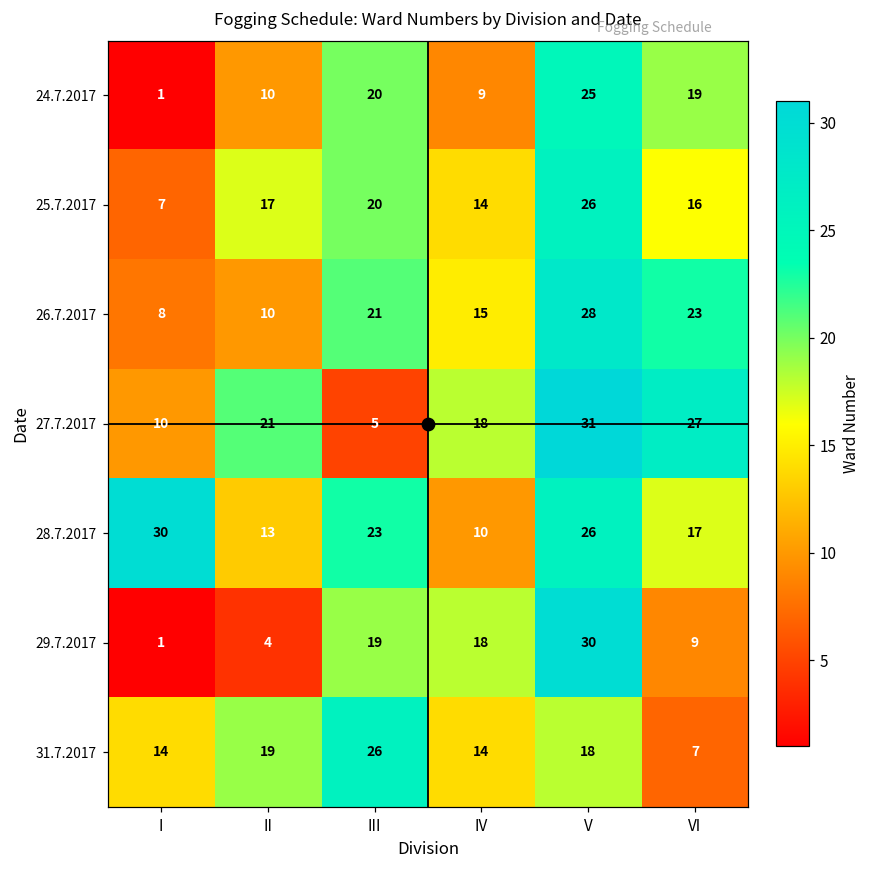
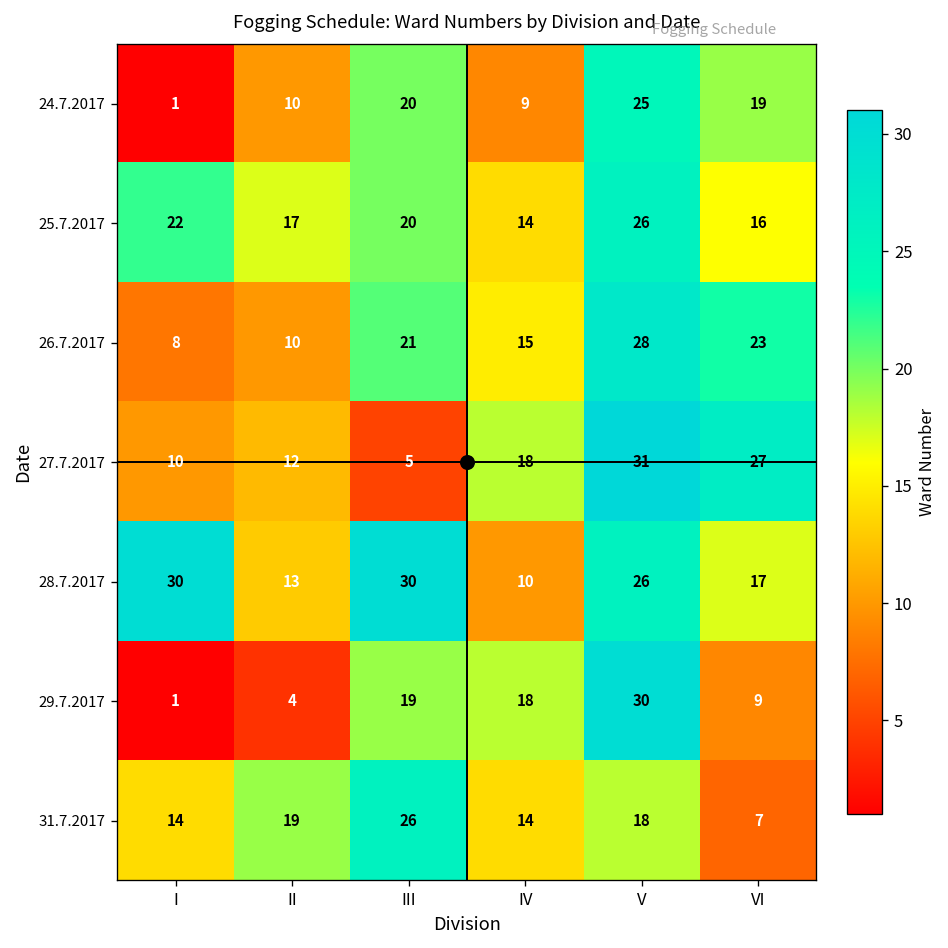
25.7.2017, I: 7 -> 22
27.7.2017, II: 21 -> 12
28.7.2017, III: 23 -> 30
